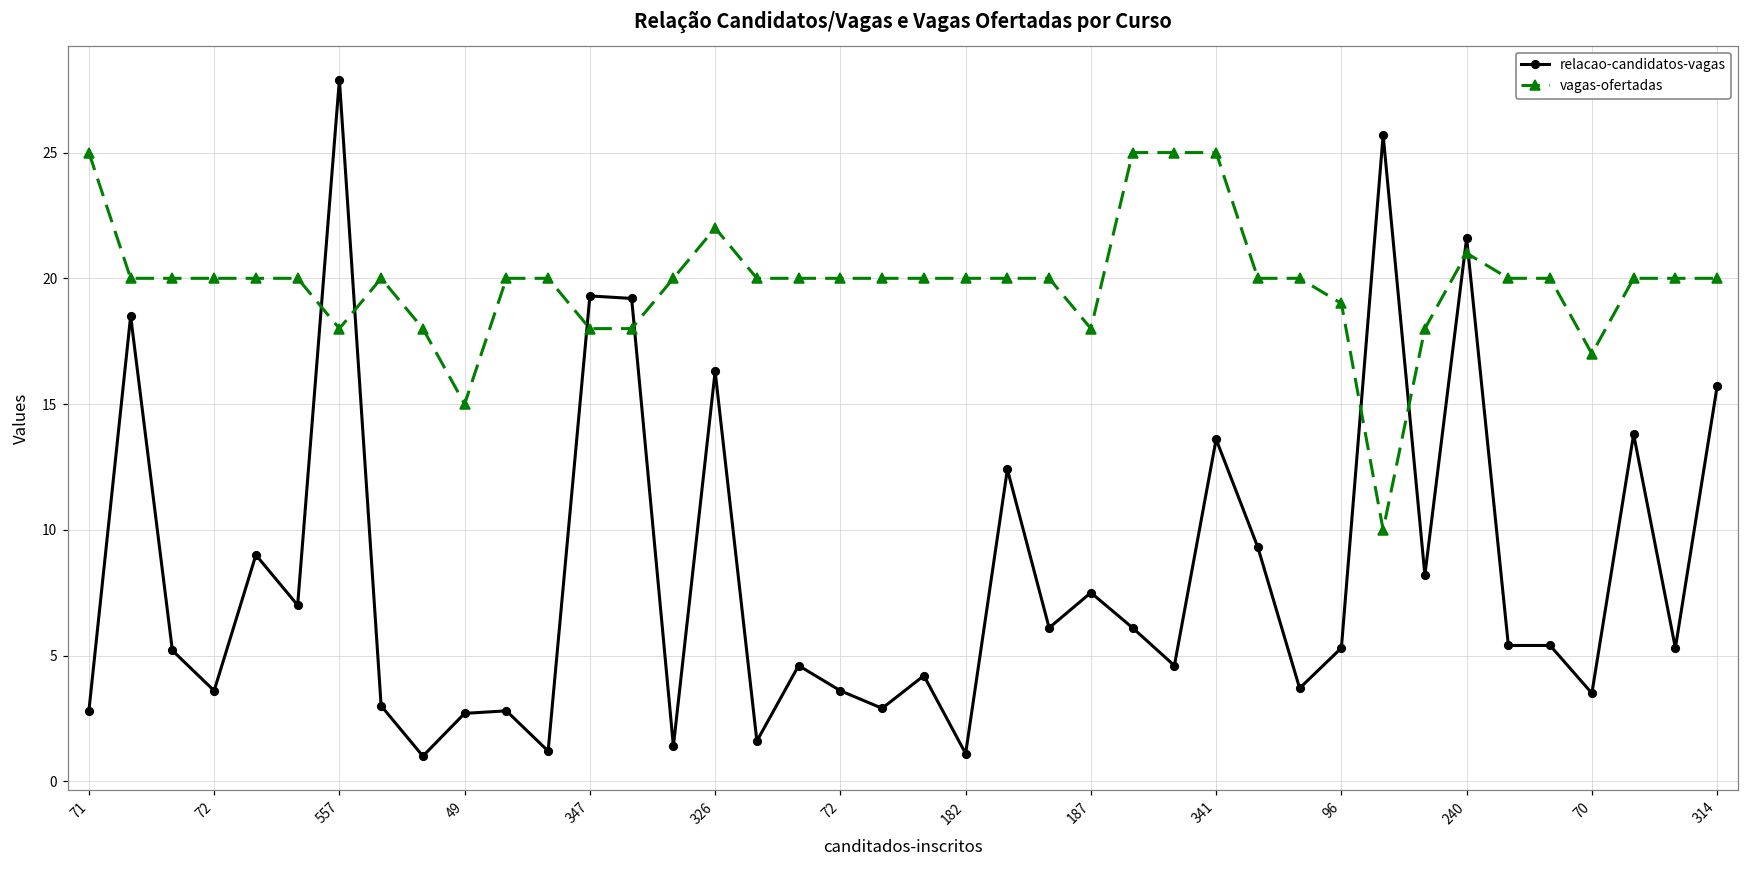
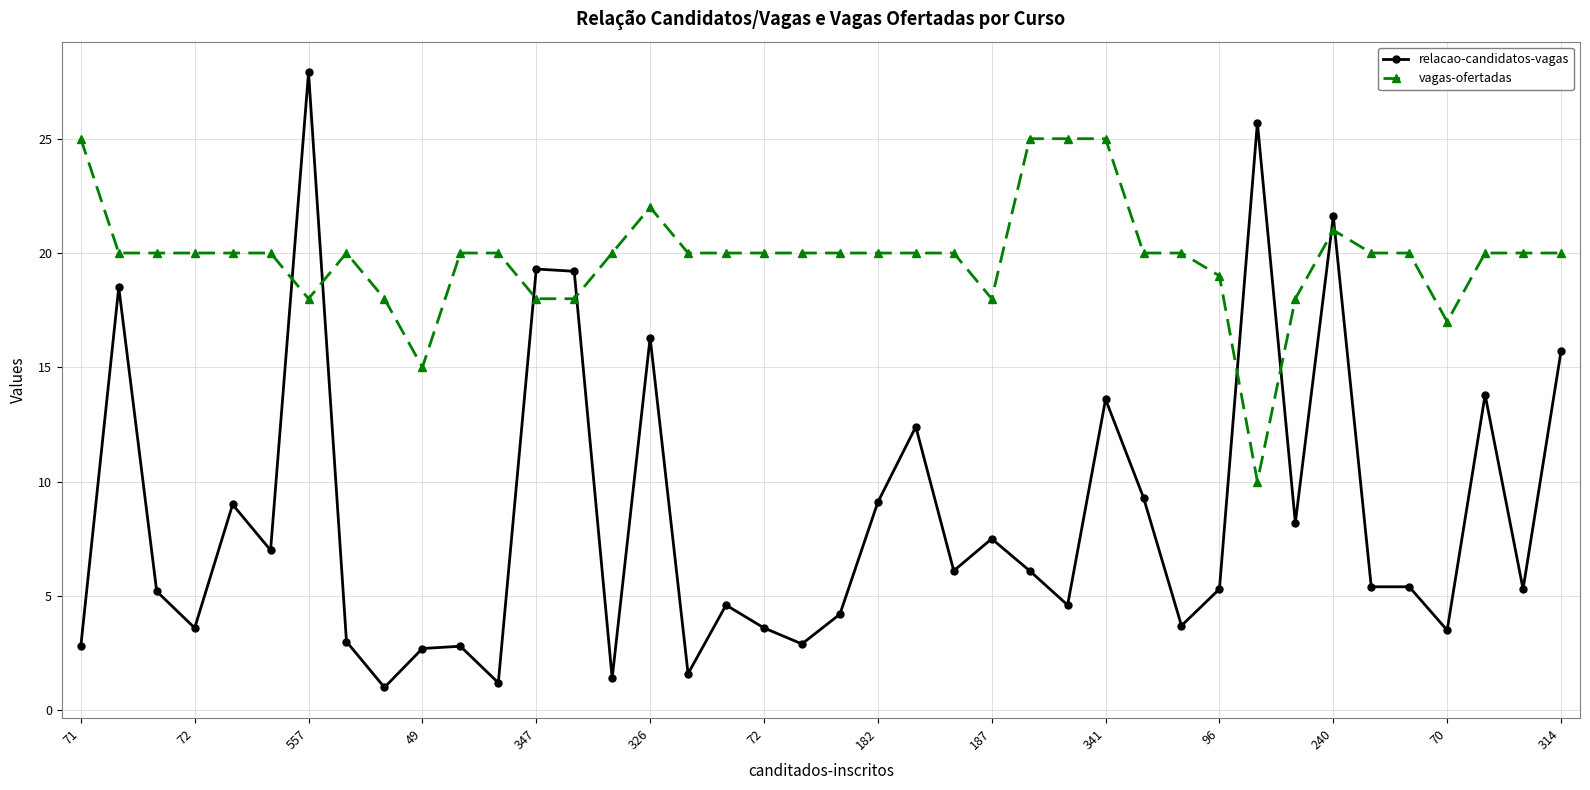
relacao-candidatos-vagas, 182: 1.1 -> 9.1
